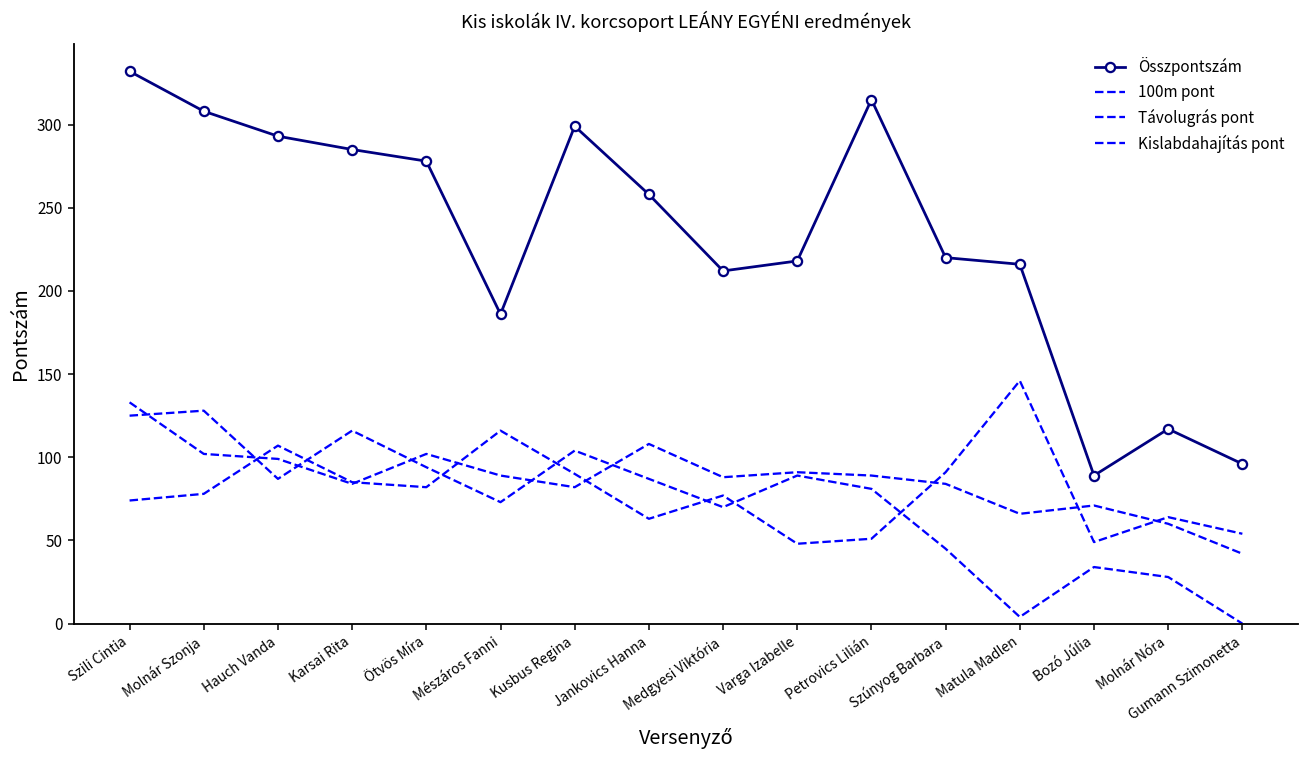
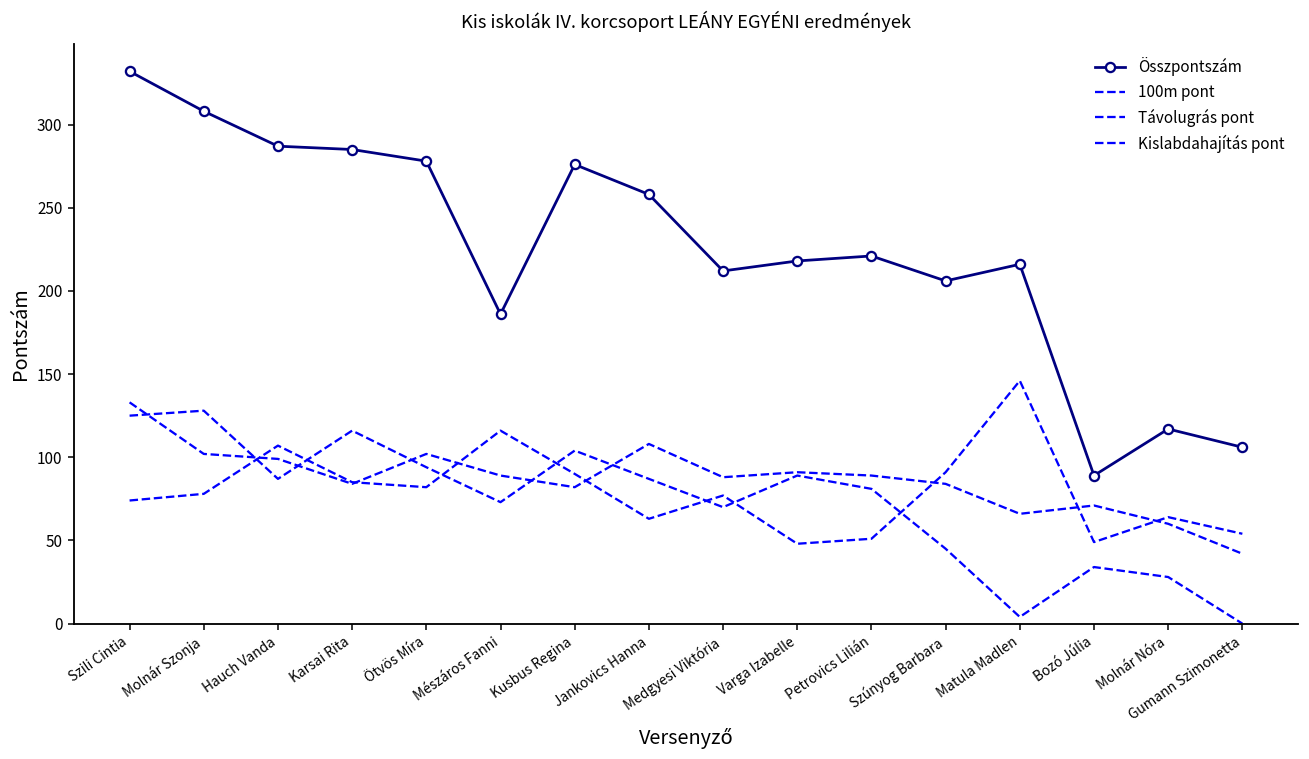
Összpontszám, Hauch Vanda: 293 -> 287
Összpontszám, Kusbus Regina: 299 -> 276
Összpontszám, Petrovics Lilián: 315 -> 221
Összpontszám, Szúnyog Barbara: 220 -> 206
Összpontszám, Gumann Szimonetta: 96 -> 106
